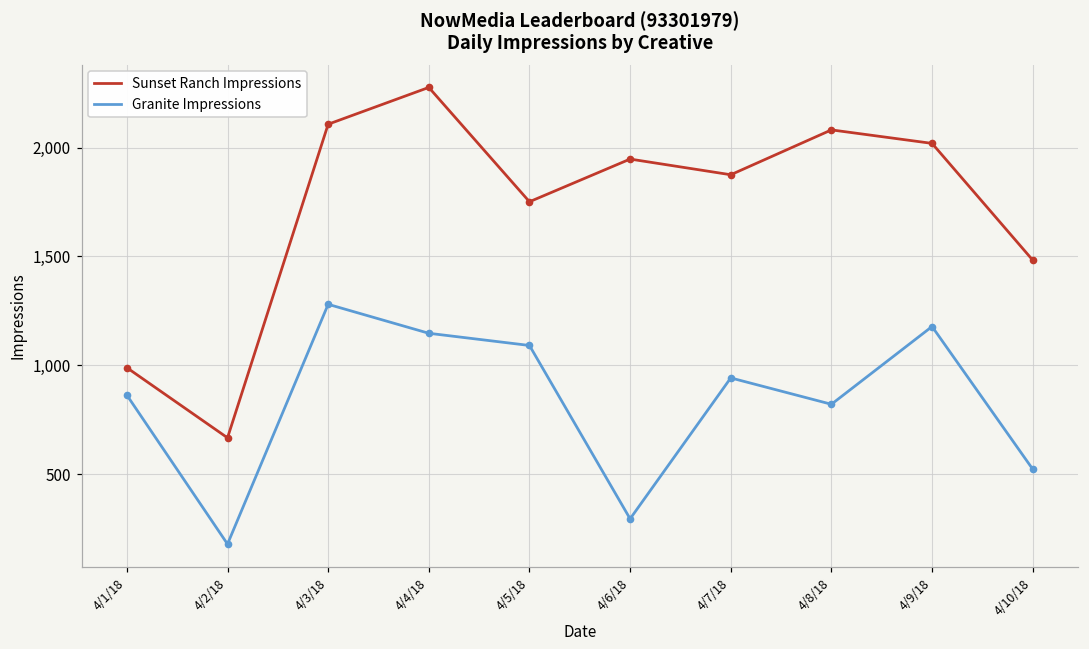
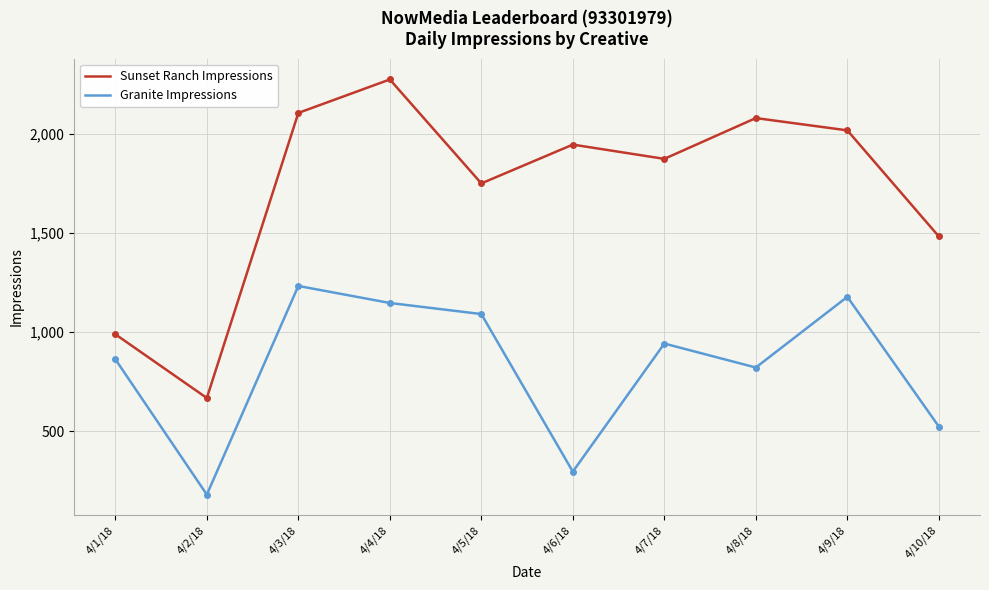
Granite Impressions, 4/3/18: 1,280 -> 1,230
